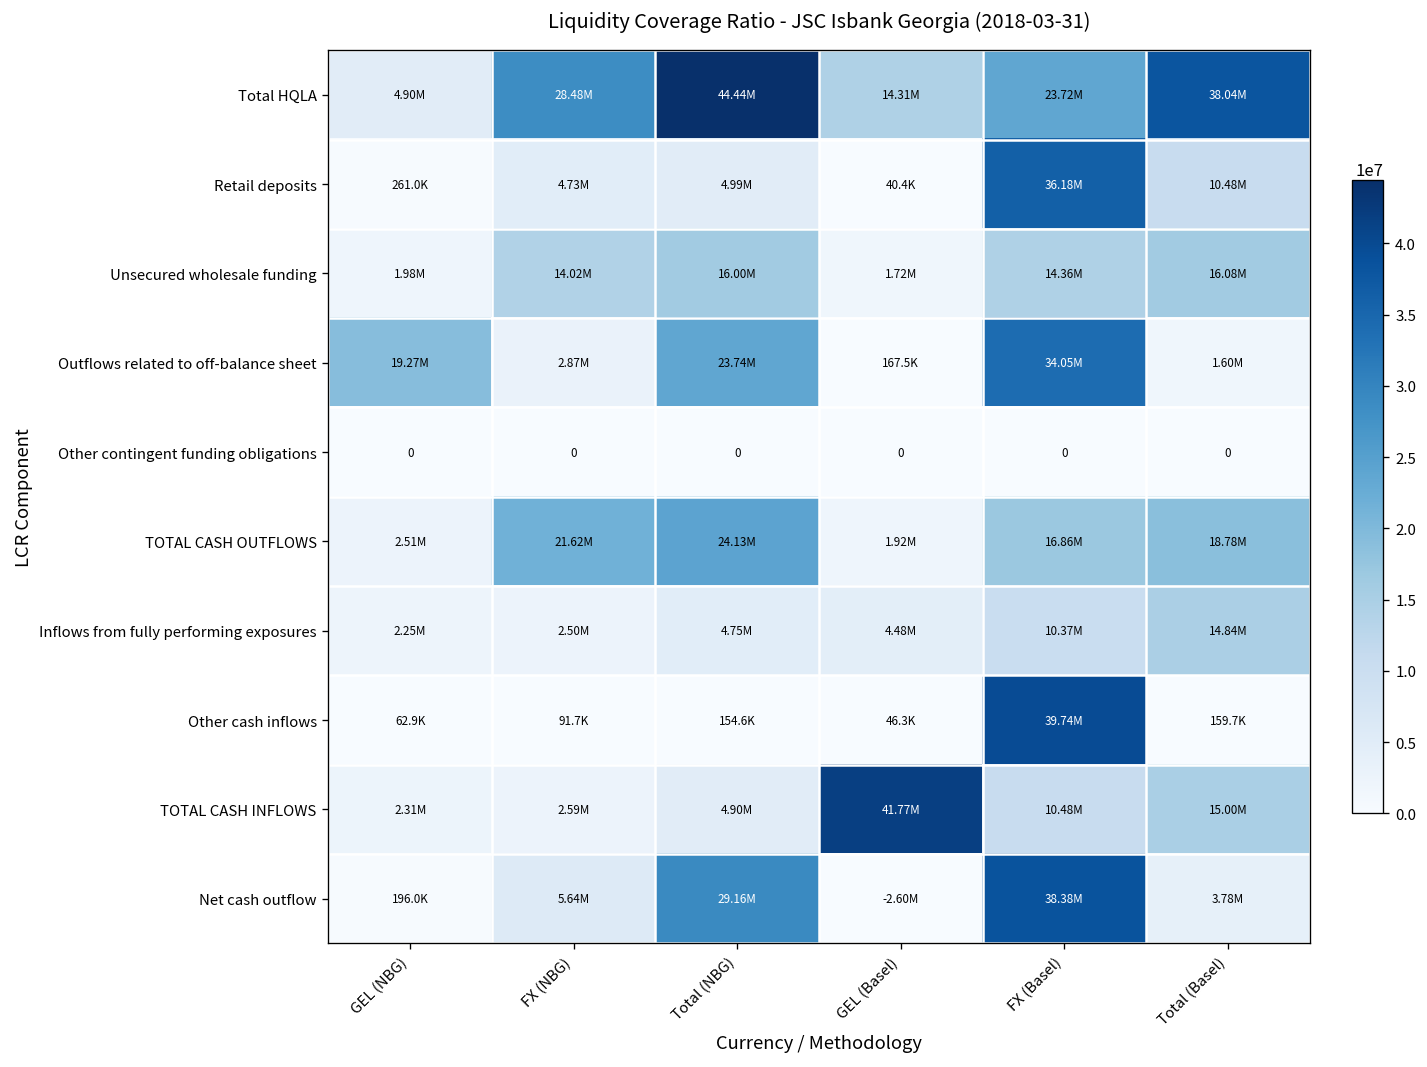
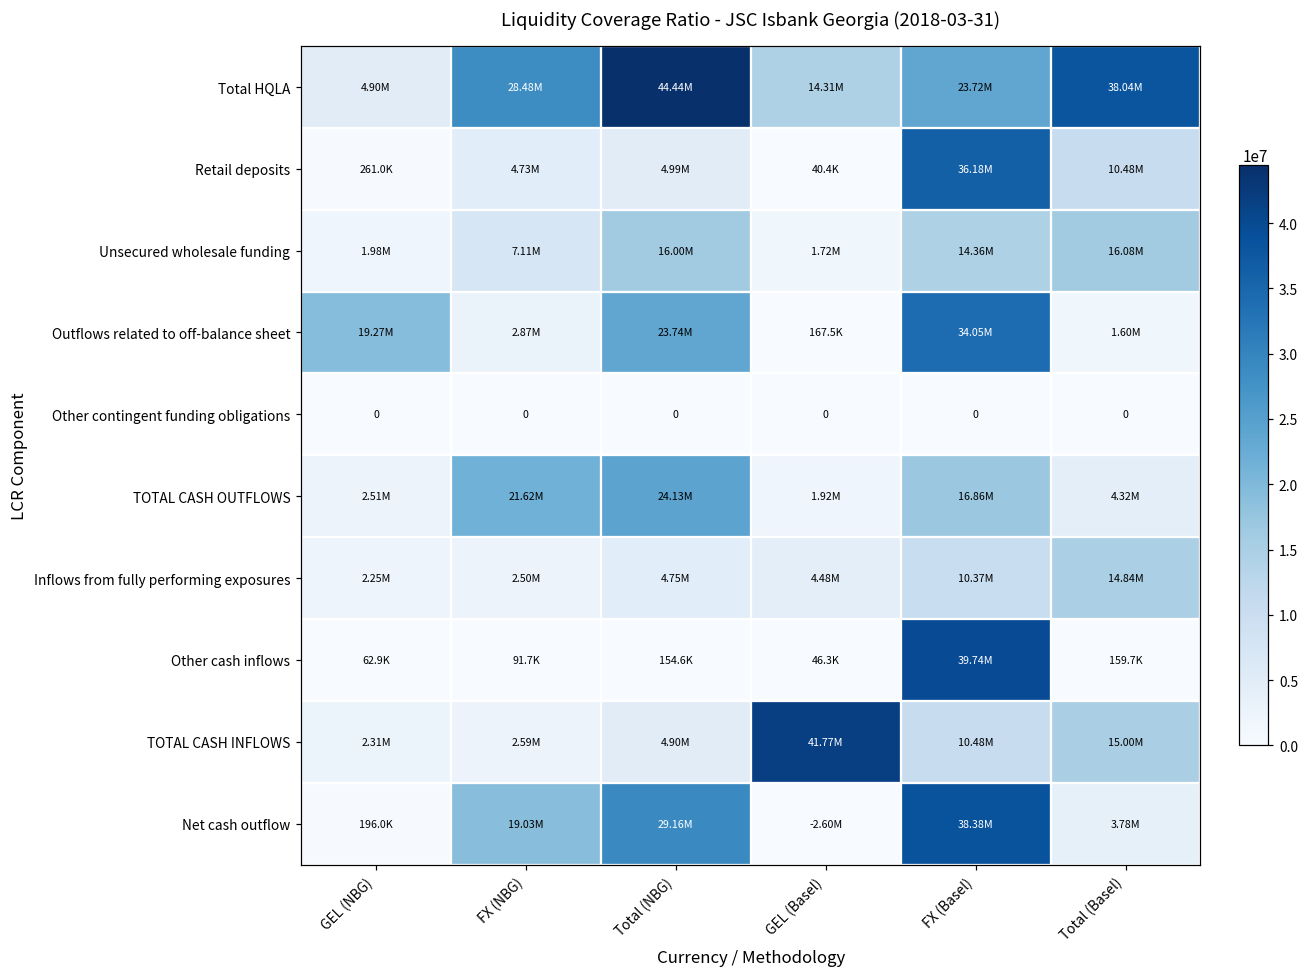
Unsecured wholesale funding, FX (NBG): 14.02M -> 7.11M
TOTAL CASH OUTFLOWS, Total (Basel): 18.78M -> 4.32M
Net cash outflow, FX (NBG): 5.64M -> 19.03M
